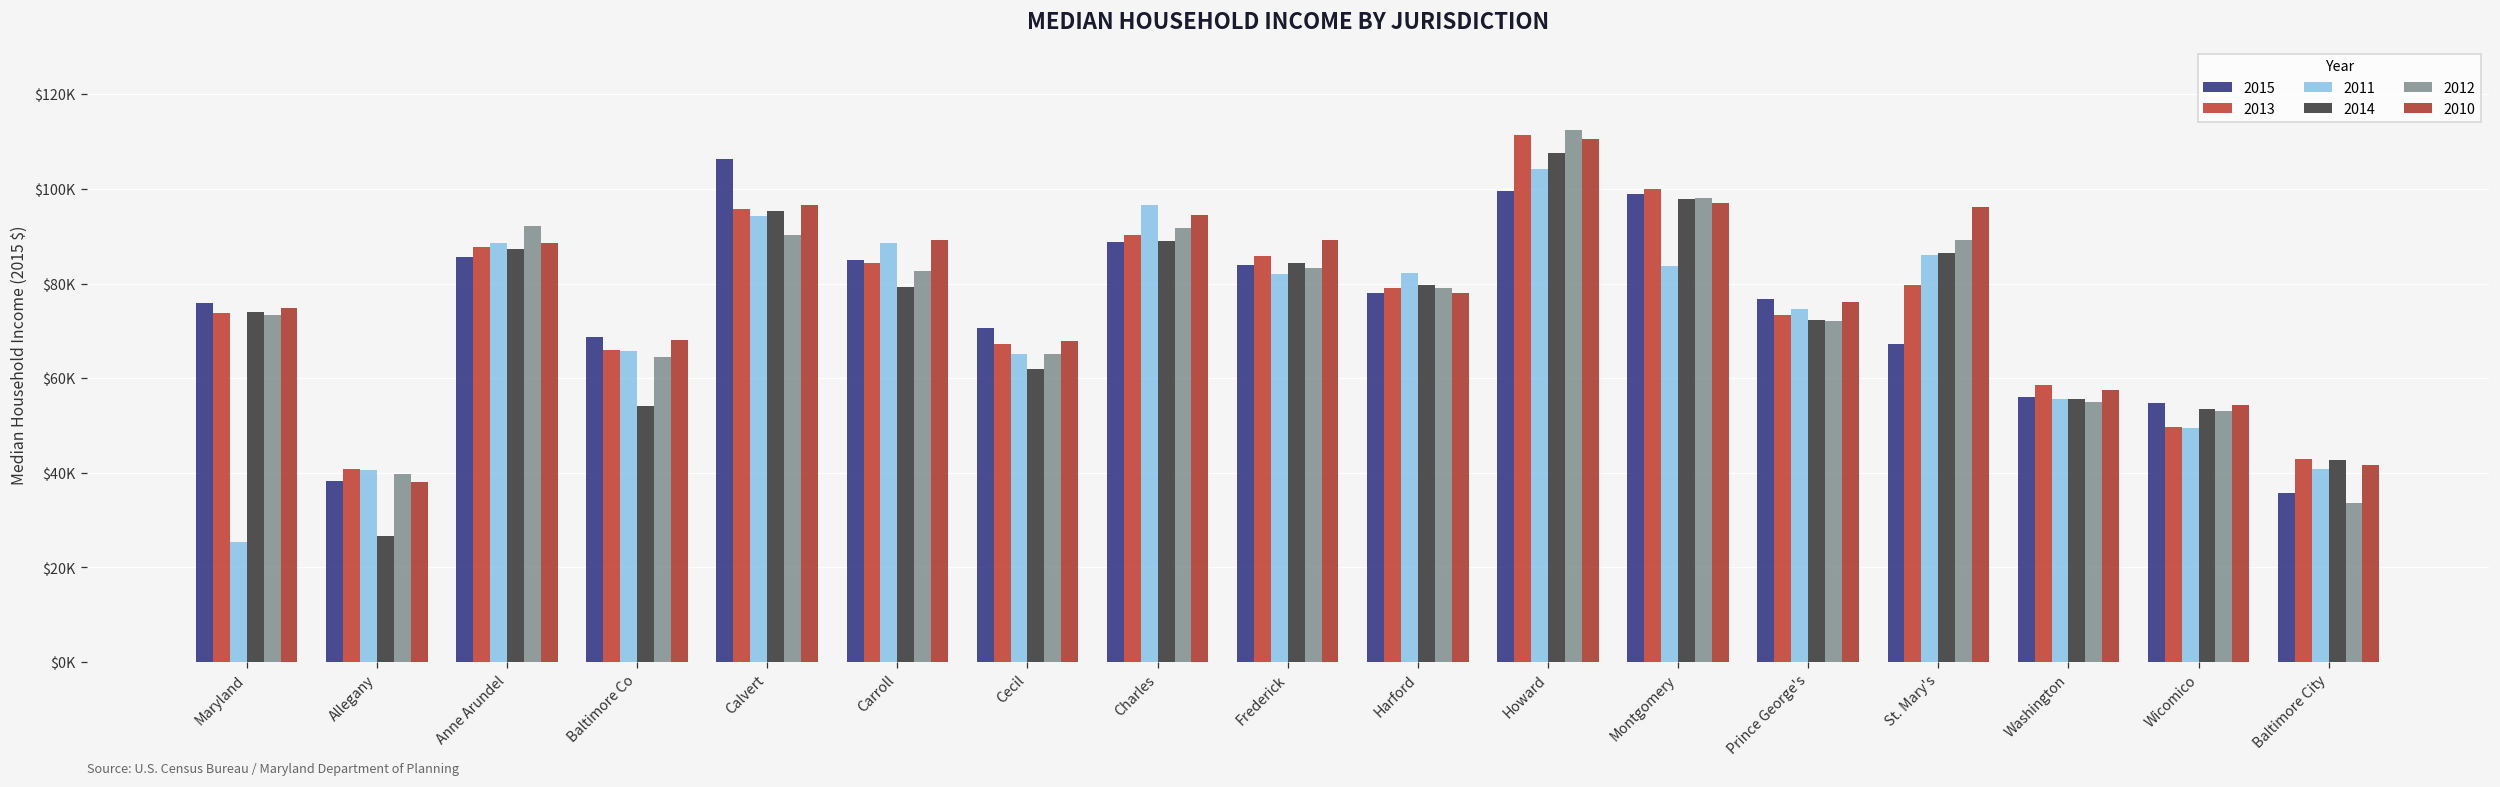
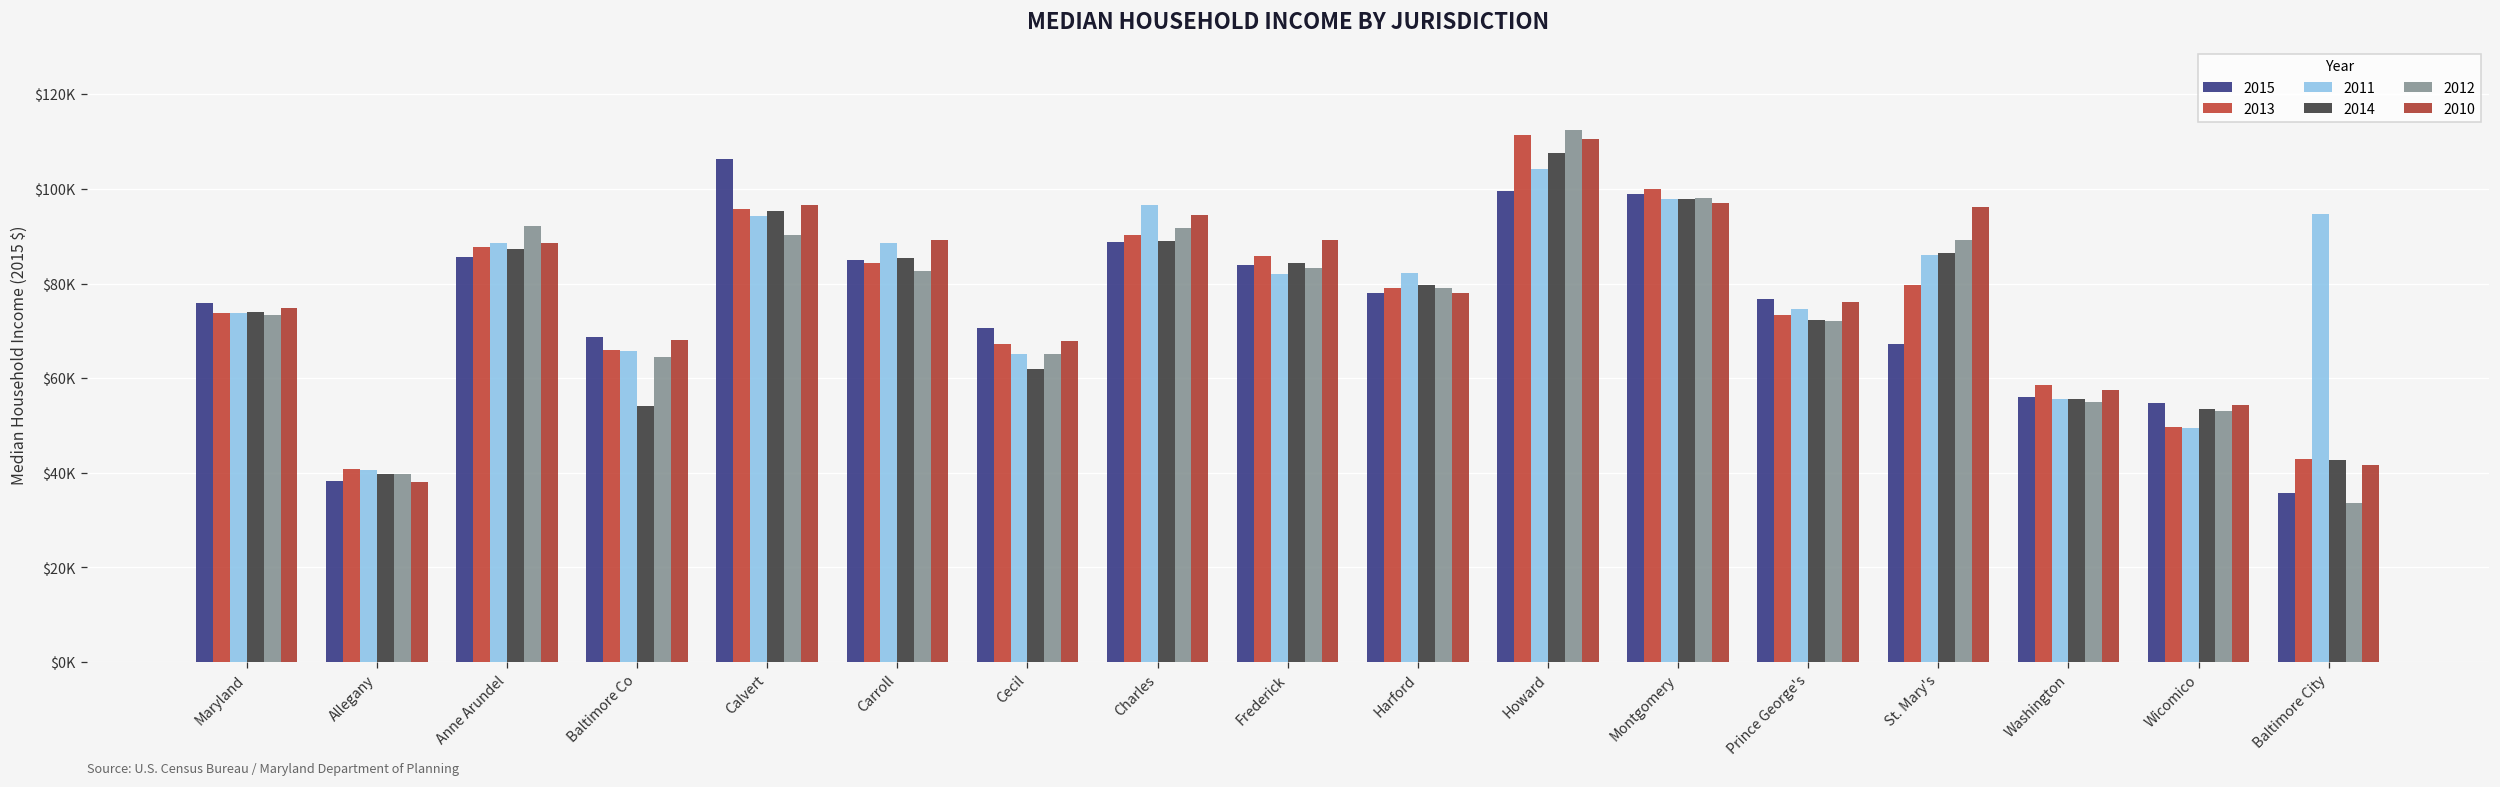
2011, Maryland: $25000 -> $74000
2014, Allegany: $27000 -> $40000
2014, Carroll: $79000 -> $85000
2011, Montgomery: $84000 -> $98000
2011, Baltimore City: $41000 -> $95000
